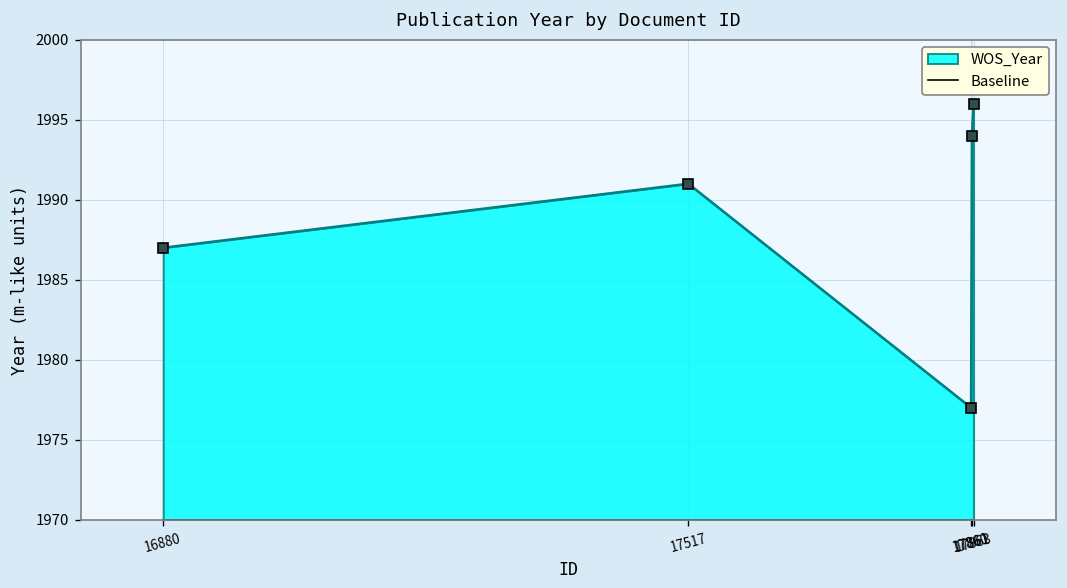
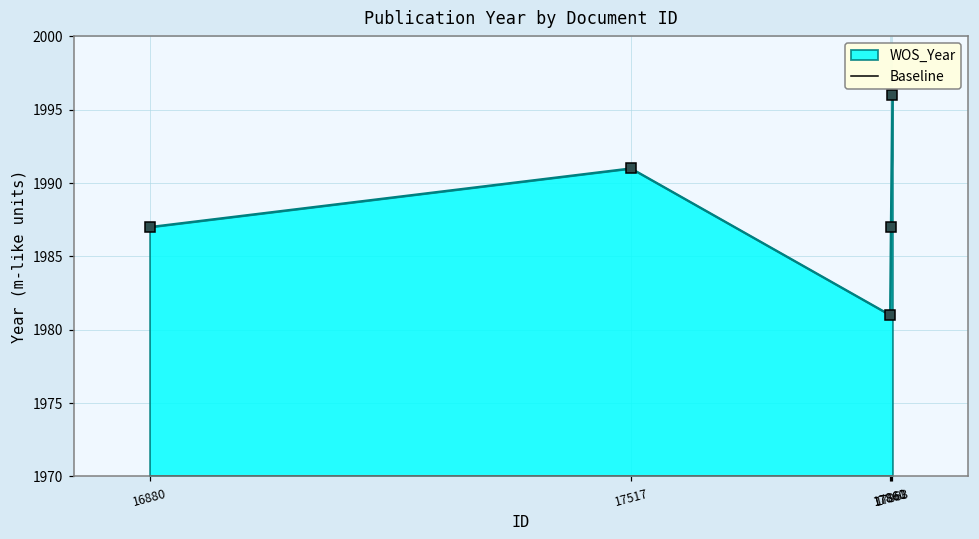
WOS_Year, 17860: 1977 -> 1981
WOS_Year, 17861: 1994 -> 1987
